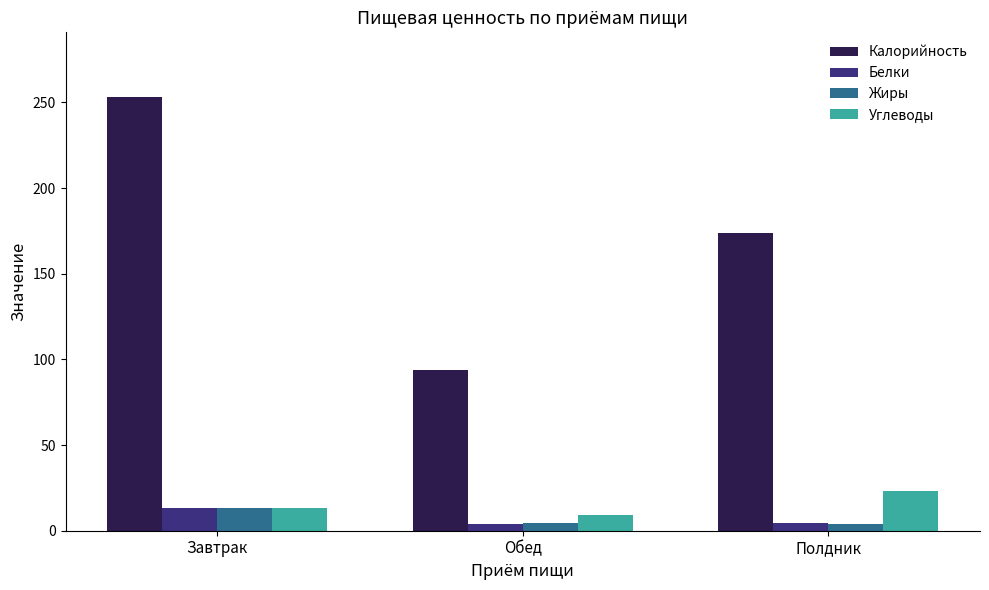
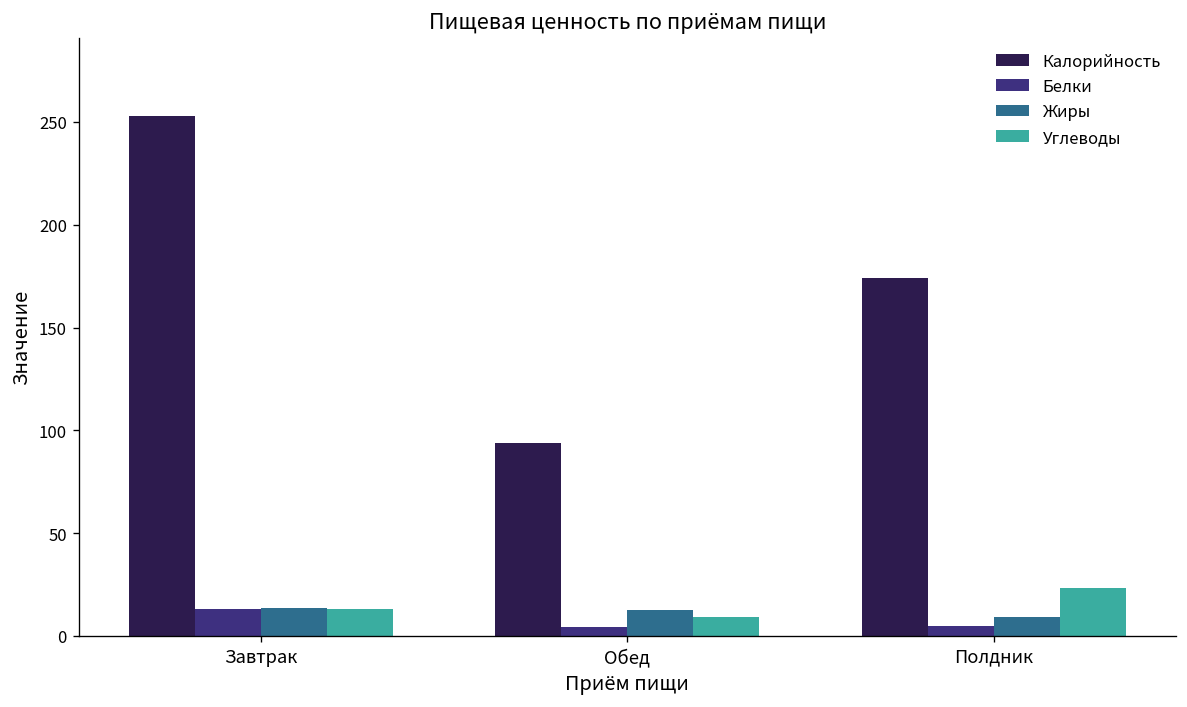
Жиры, Обед: 5 -> 13
Жиры, Полдник: 4 -> 9
